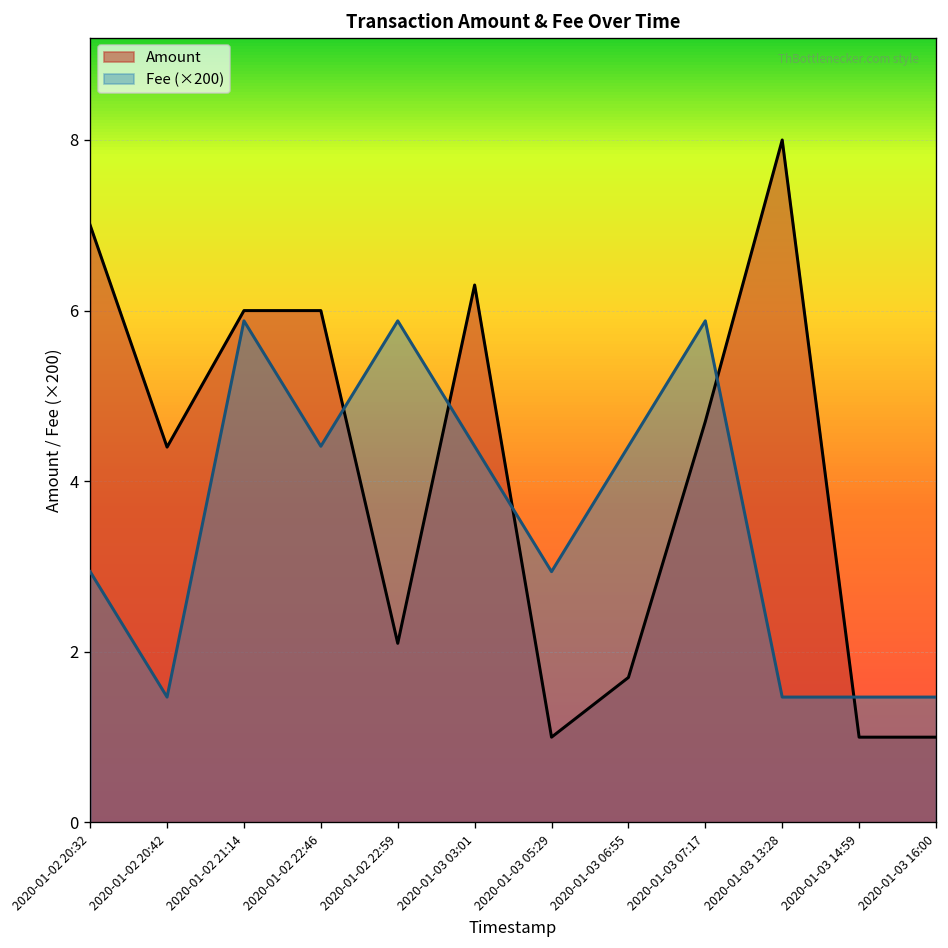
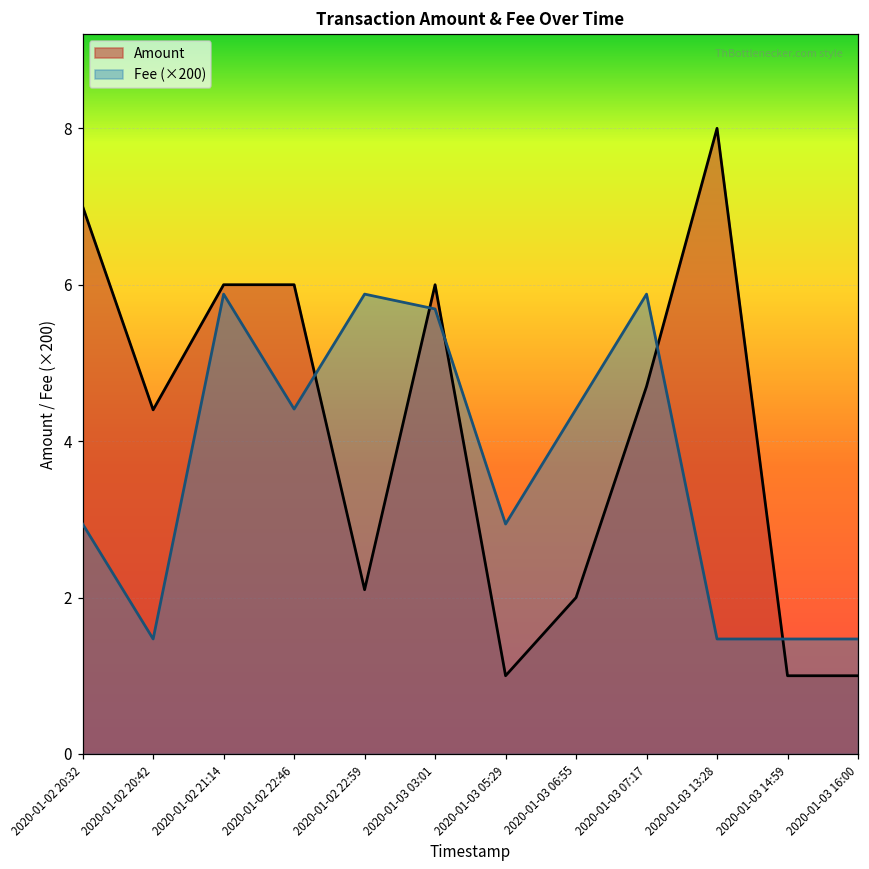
Amount, 2020-01-03 03:01: 6.3 -> 6.0
Fee (×200), 2020-01-03 03:01: 4.4 -> 5.7
Amount, 2020-01-03 06:55: 1.7 -> 2.0
